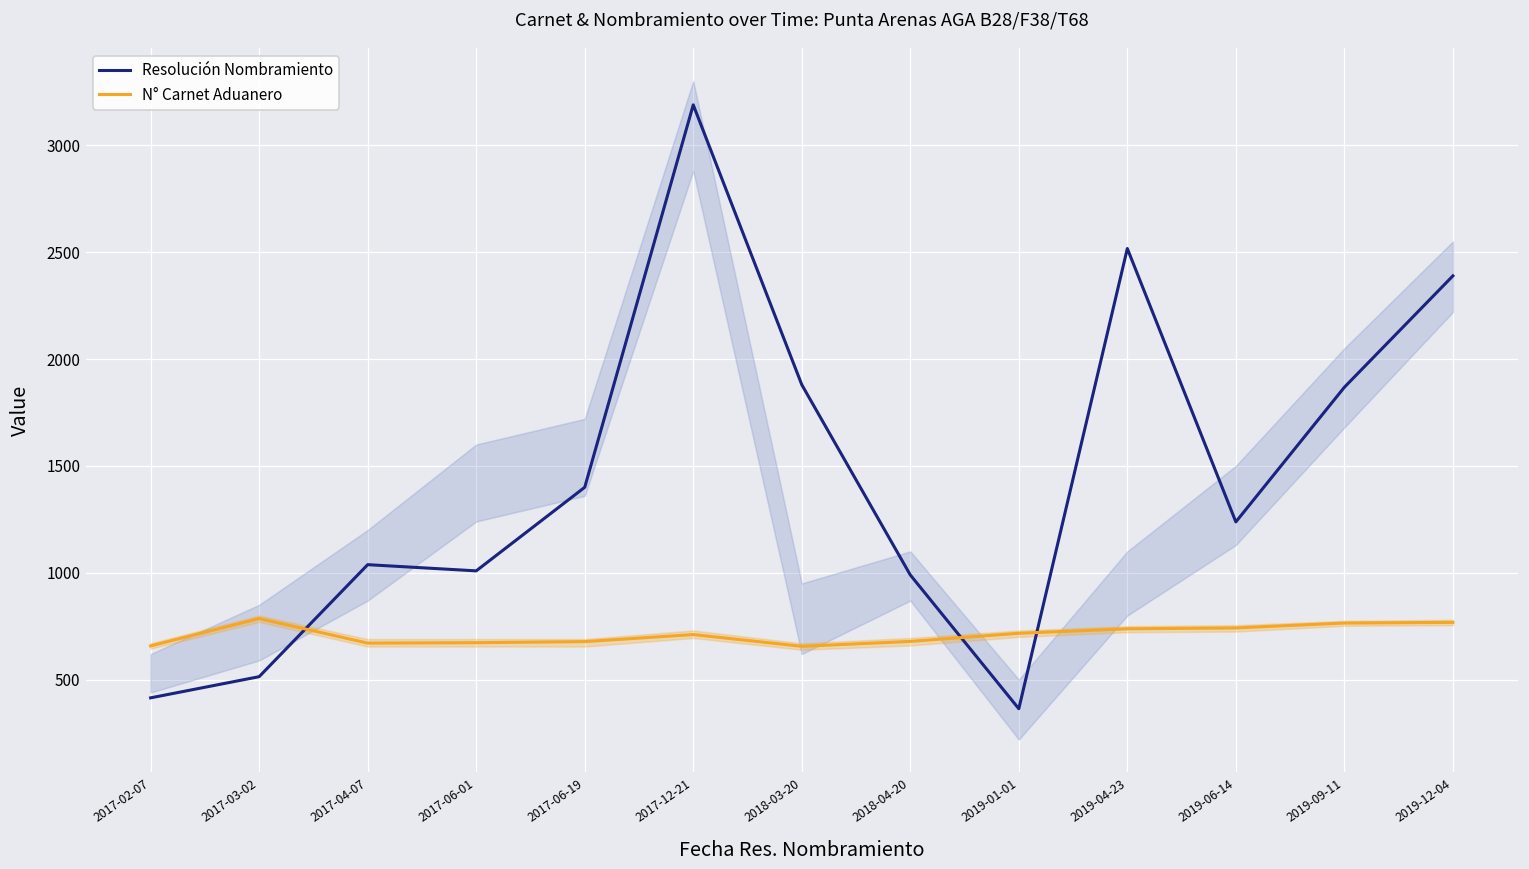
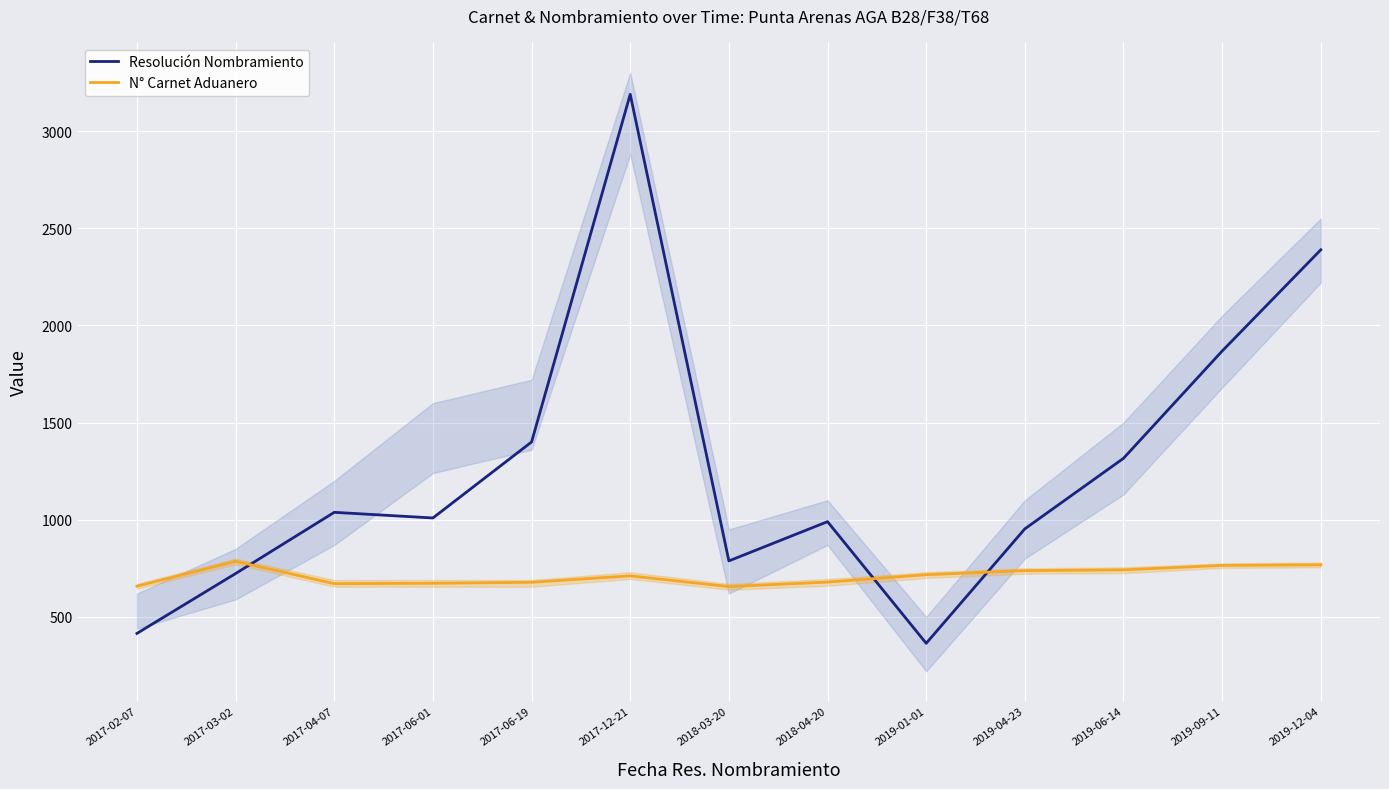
Resolución Nombramiento, 2017-03-02: 510 -> 720
Resolución Nombramiento, 2018-03-20: 1880 -> 790
Resolución Nombramiento, 2019-04-23: 2520 -> 950
Resolución Nombramiento, 2019-06-14: 1240 -> 1320
